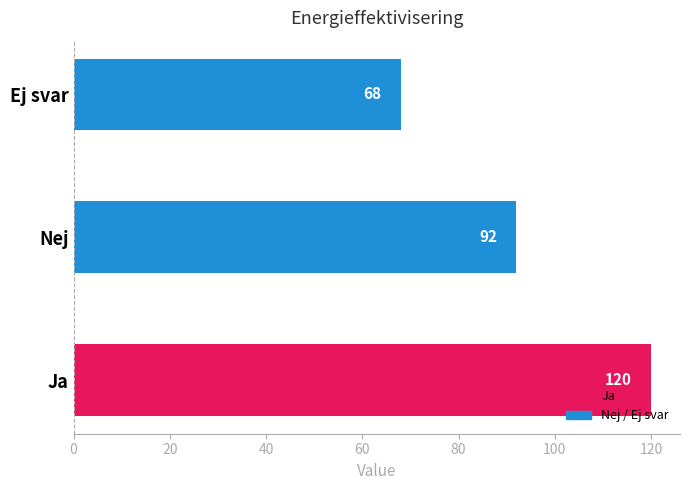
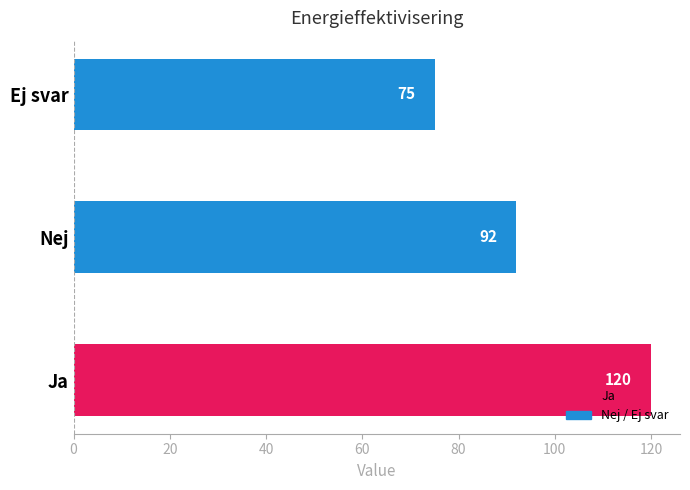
Ej svar: 68 -> 75
